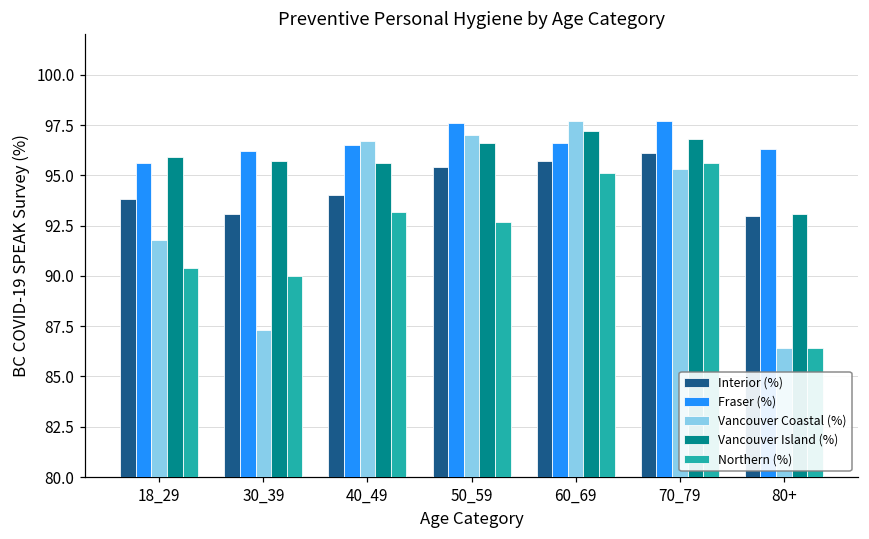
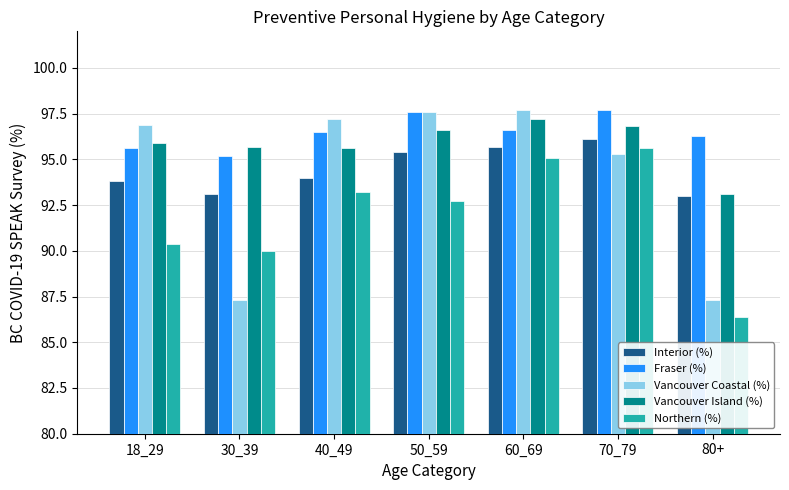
Vancouver Coastal (%), 18_29: 91.8 -> 96.9
Fraser (%), 30_39: 96.2 -> 95.2
Vancouver Coastal (%), 40_49: 96.7 -> 97.2
Vancouver Coastal (%), 50_59: 97.0 -> 97.6
Vancouver Coastal (%), 80+: 86.4 -> 87.3
